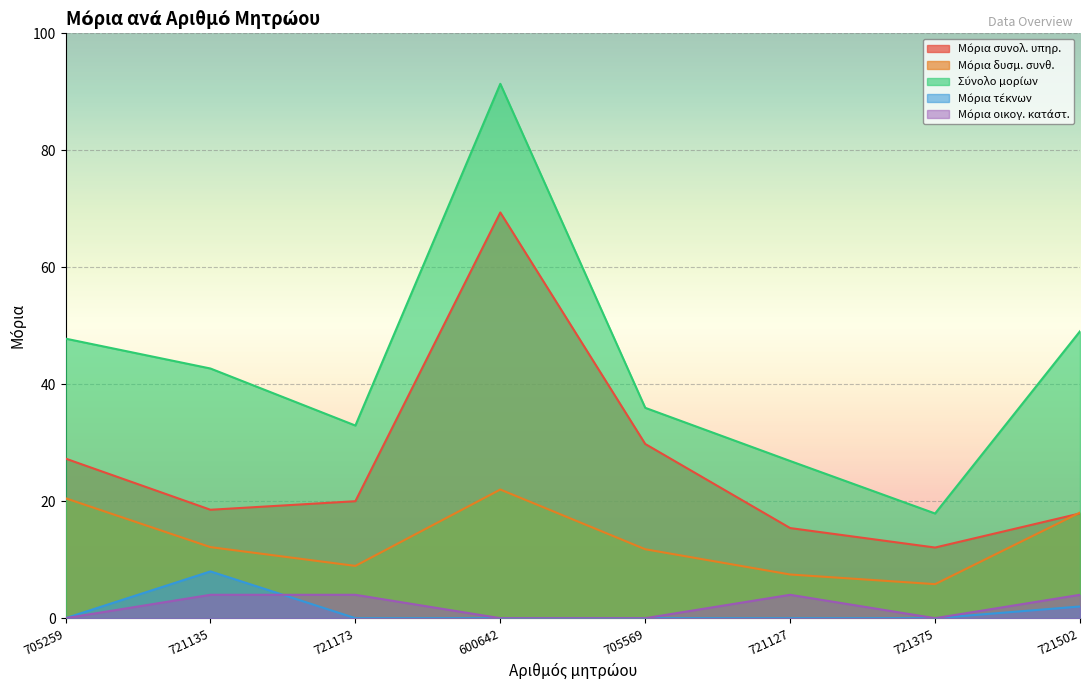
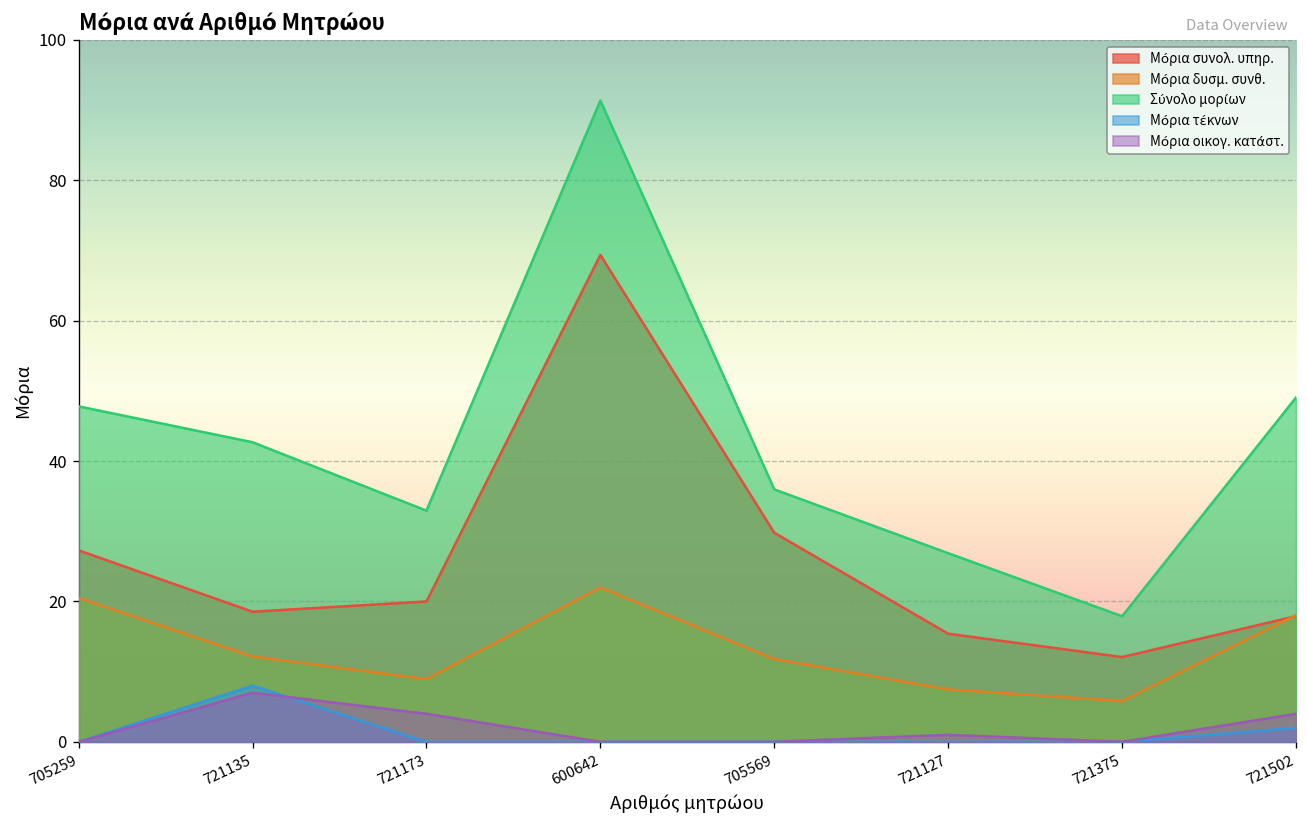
Μόρια οικογ. κατάστ., 721135: 4 -> 7
Μόρια οικογ. κατάστ., 721127: 4 -> 1
